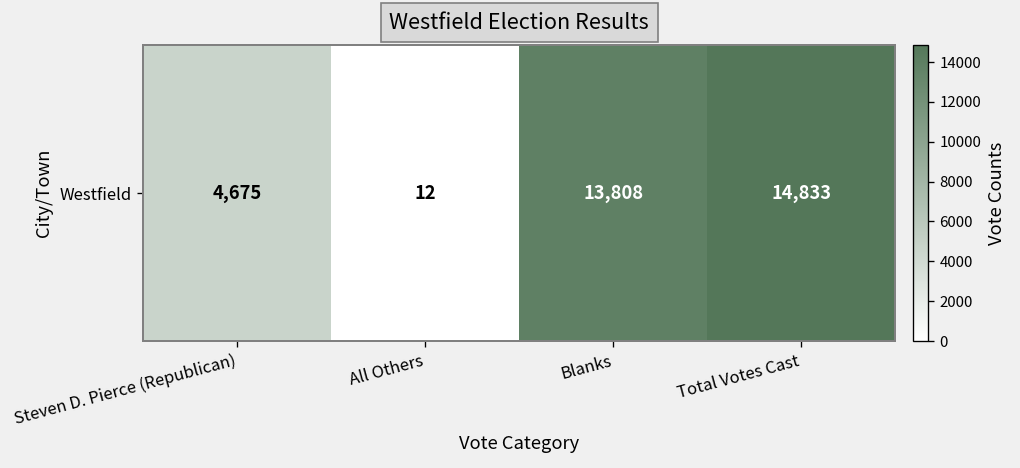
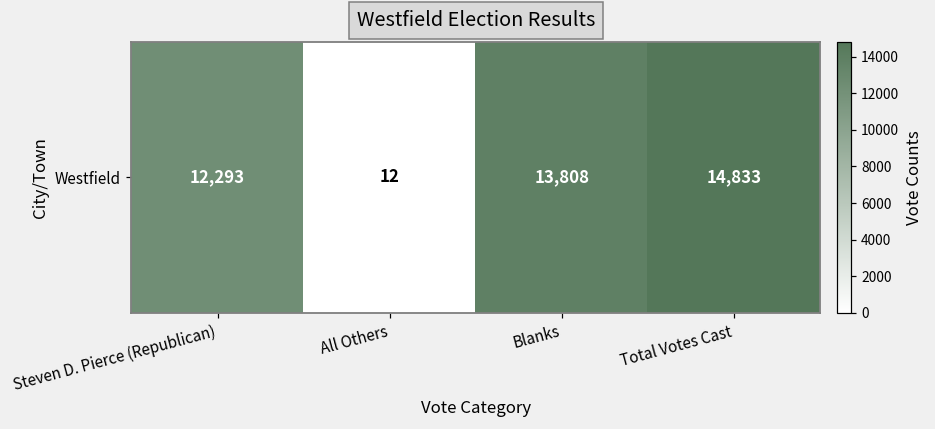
Westfield, Steven D. Pierce (Republican): 4,675 -> 12,293
